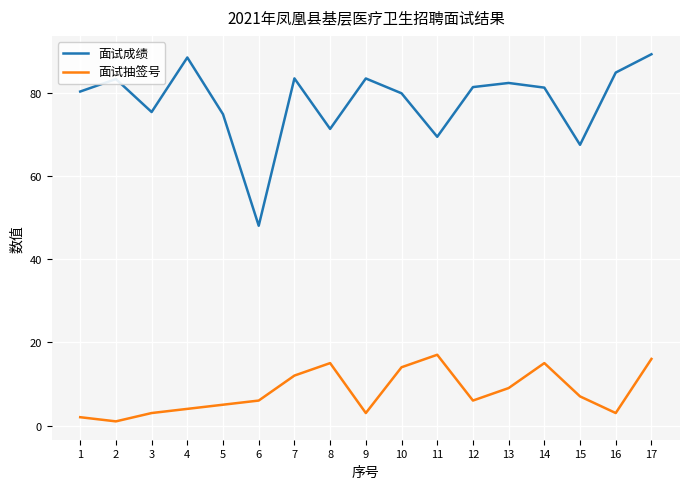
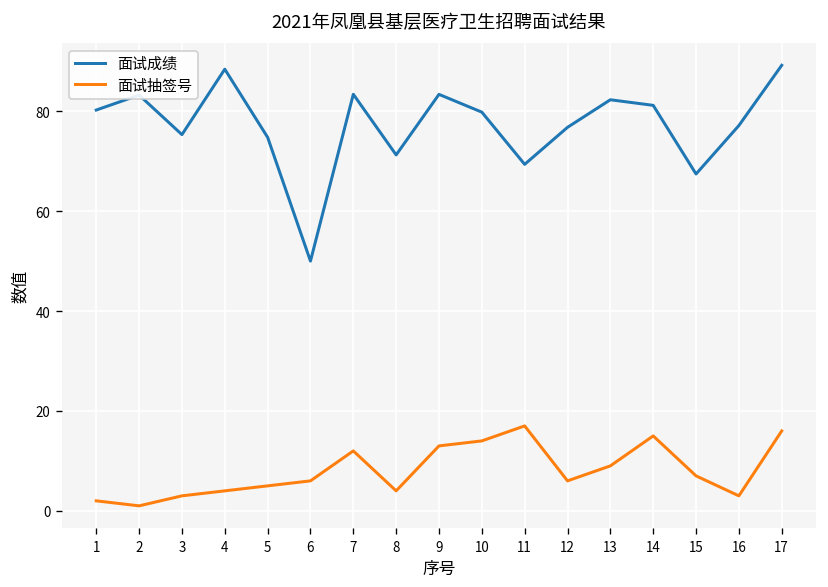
面试成绩, 6: 48 -> 50
面试抽签号, 8: 15 -> 4
面试抽签号, 9: 3 -> 13
面试成绩, 12: 81 -> 77
面试成绩, 16: 85 -> 77
